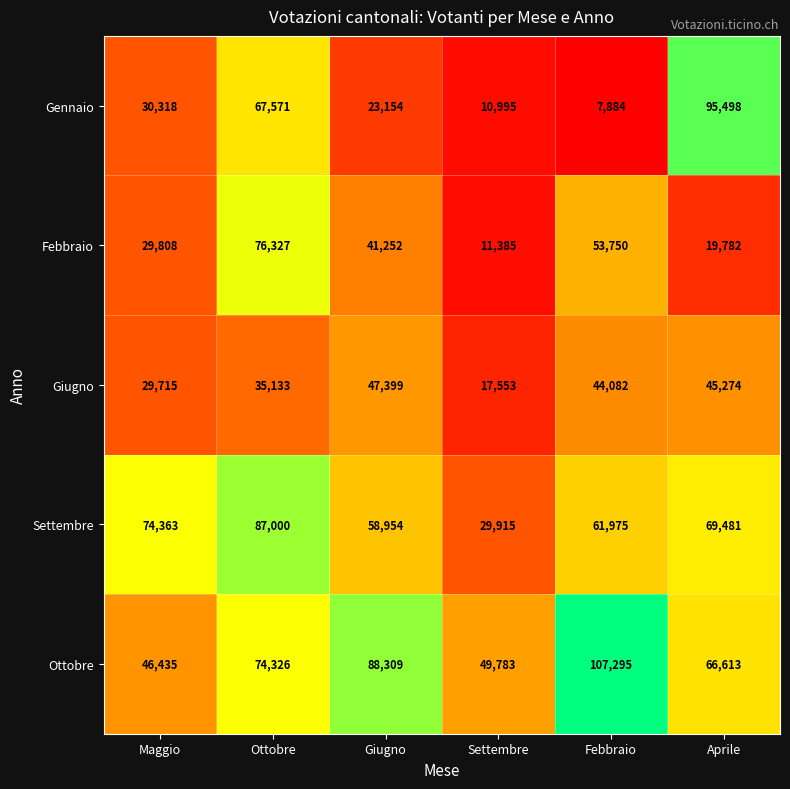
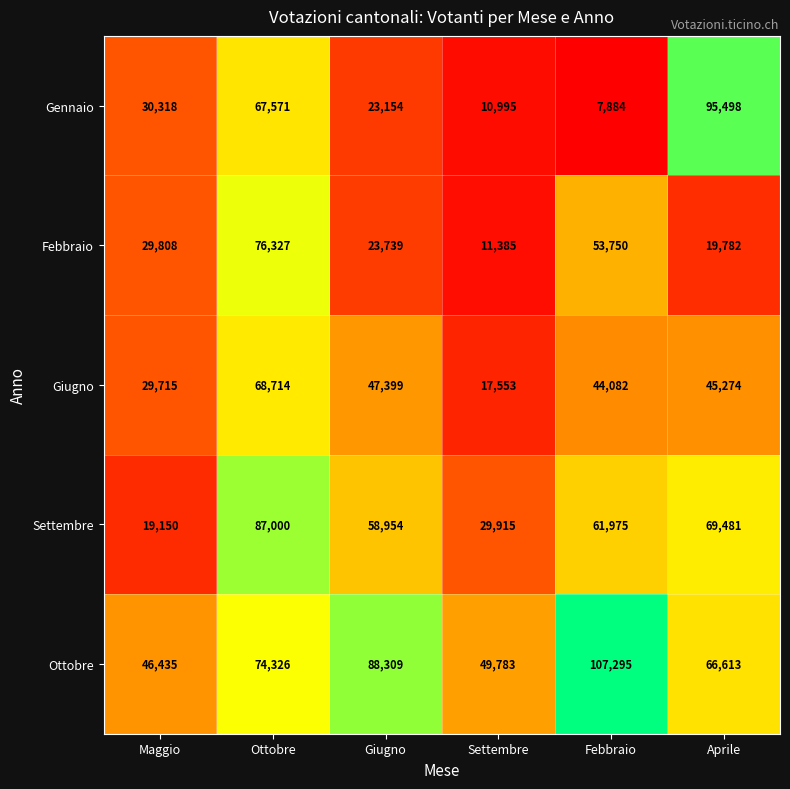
Febbraio, Giugno: 41,252 -> 23,739
Giugno, Ottobre: 35,133 -> 68,714
Settembre, Maggio: 74,363 -> 19,150
